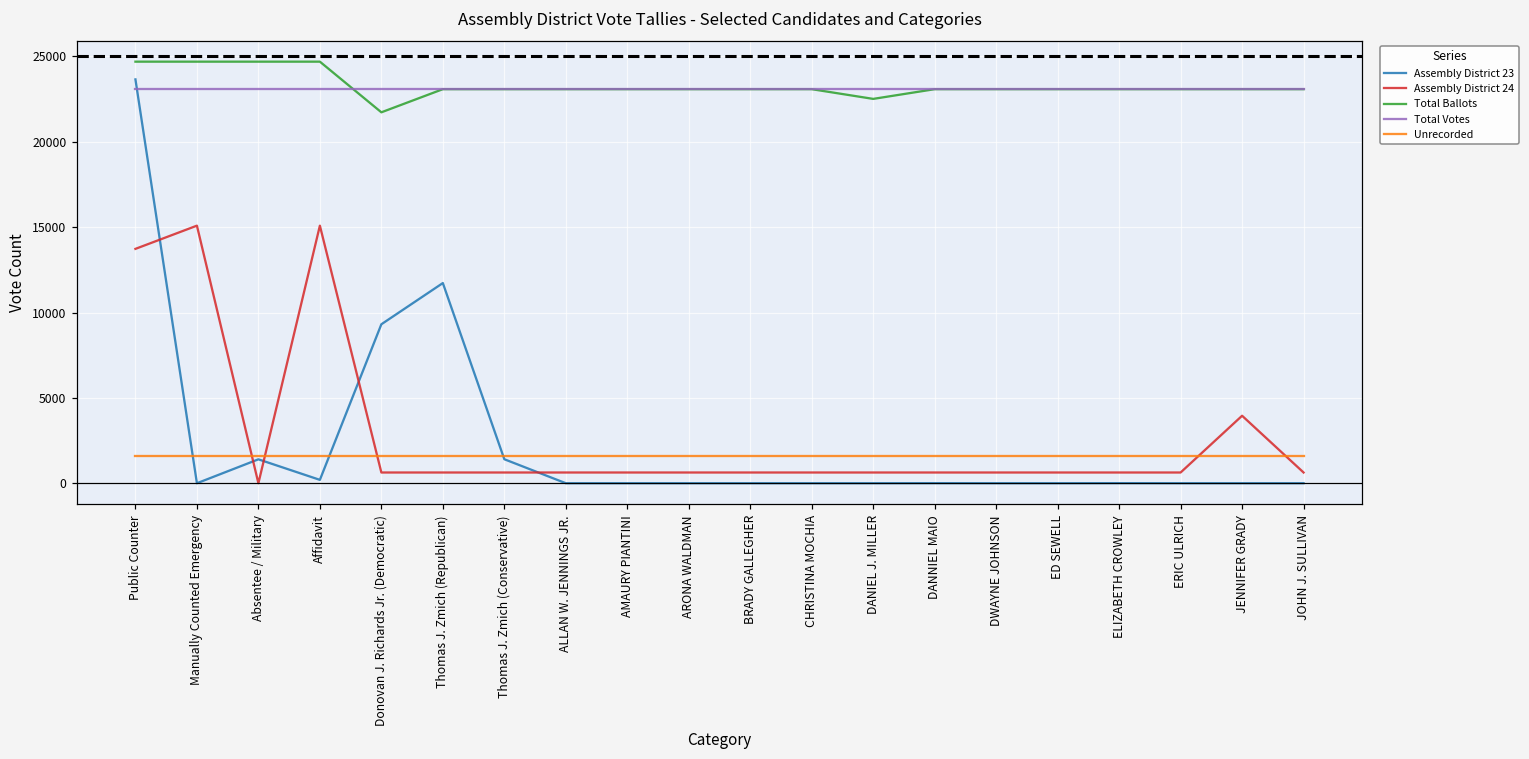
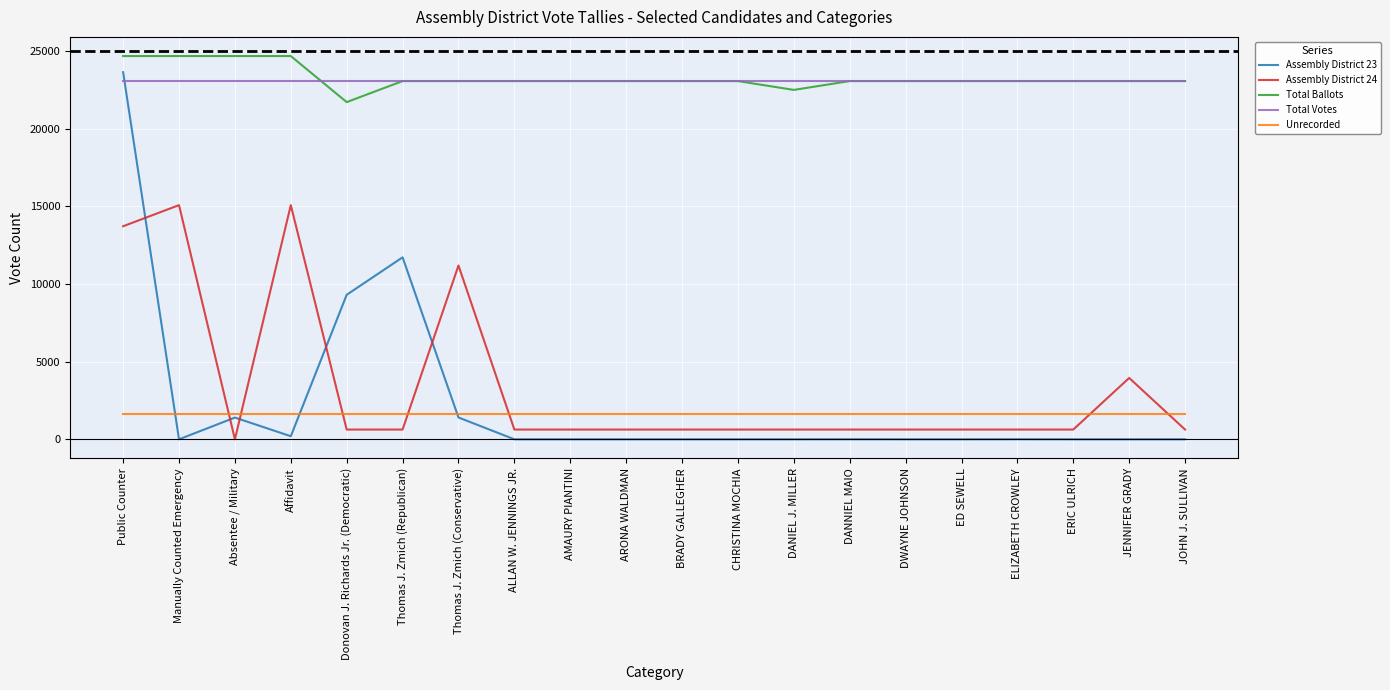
Assembly District 24, Thomas J. Zmich (Conservative): 600 -> 11200
